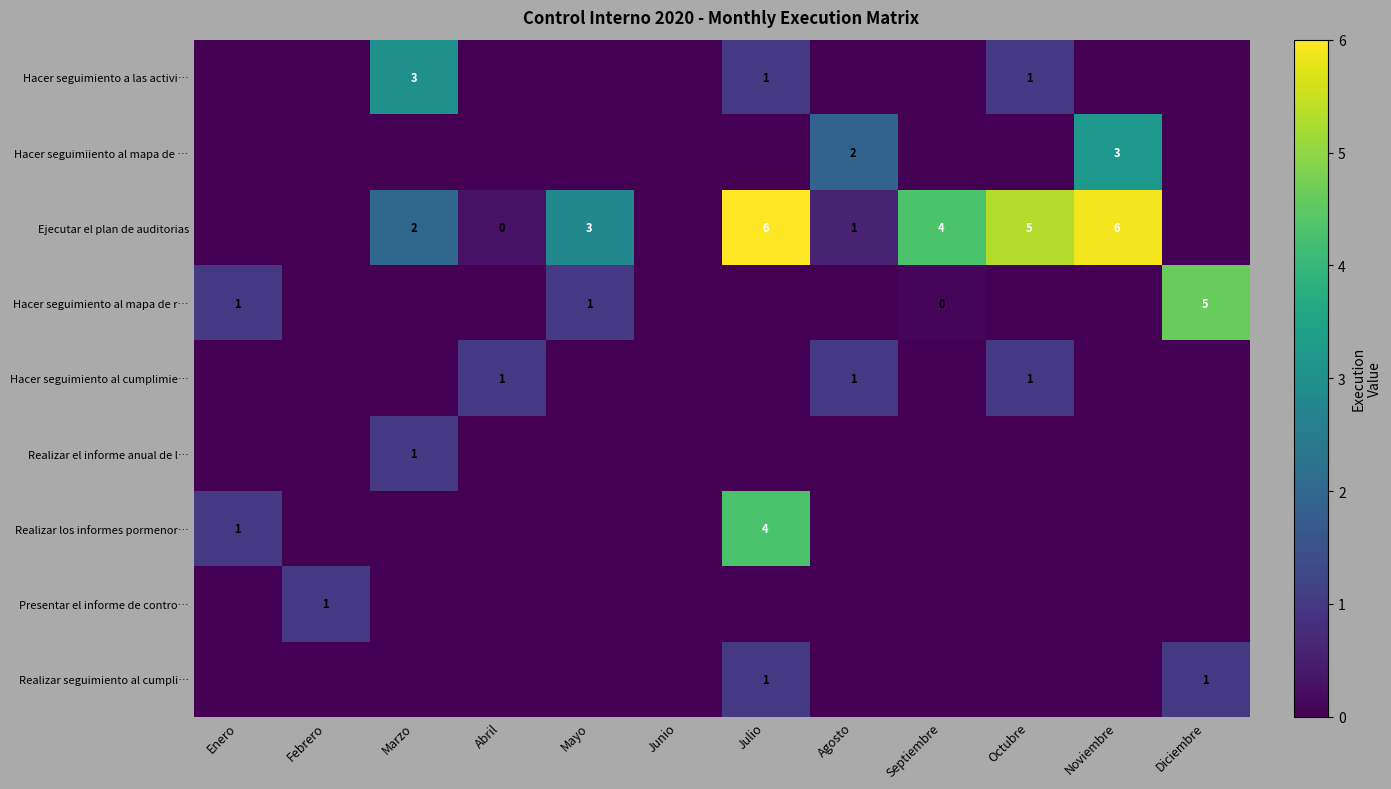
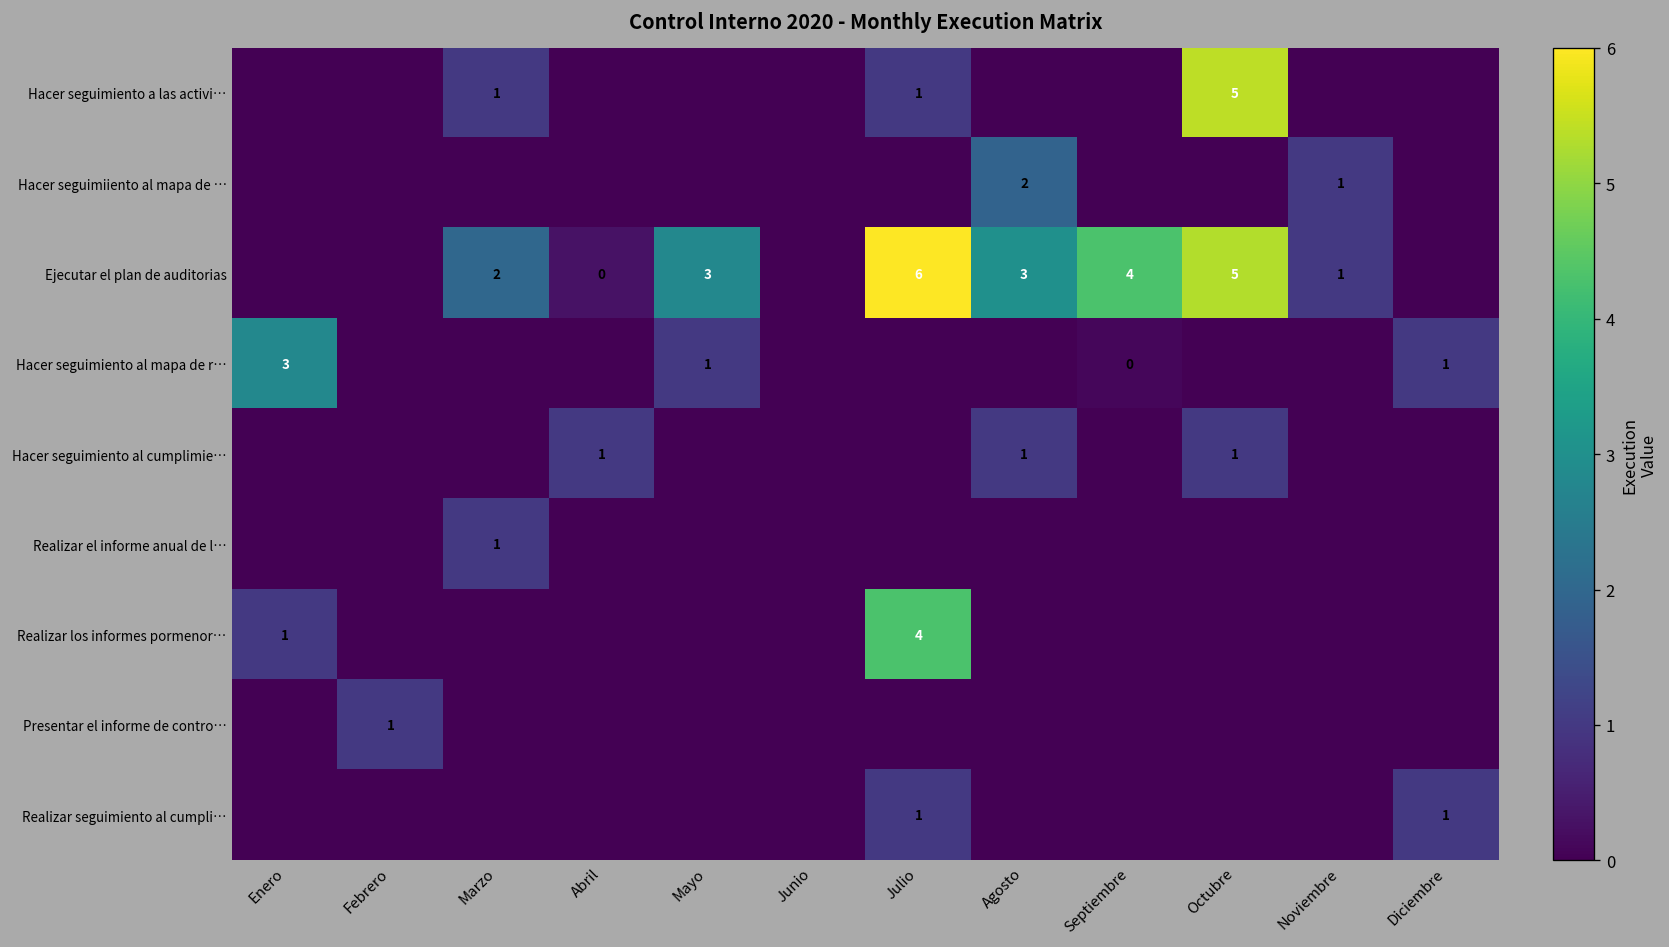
Hacer seguimiento a las activi…, Marzo: 3 -> 1
Hacer seguimiento a las activi…, Octubre: 1 -> 5
Hacer seguimiiento al mapa de …, Noviembre: 3 -> 1
Ejecutar el plan de auditorias, Agosto: 1 -> 3
Ejecutar el plan de auditorias, Noviembre: 6 -> 1
Hacer seguimiento al mapa de r…, Enero: 1 -> 3
Hacer seguimiento al mapa de r…, Diciembre: 5 -> 1
